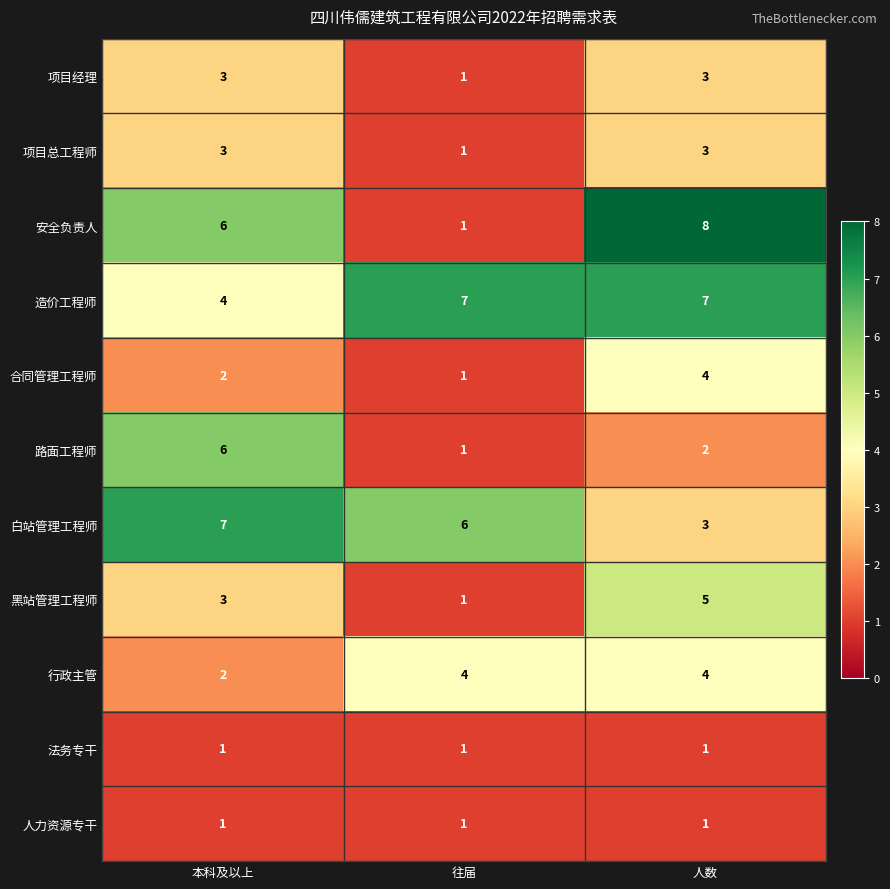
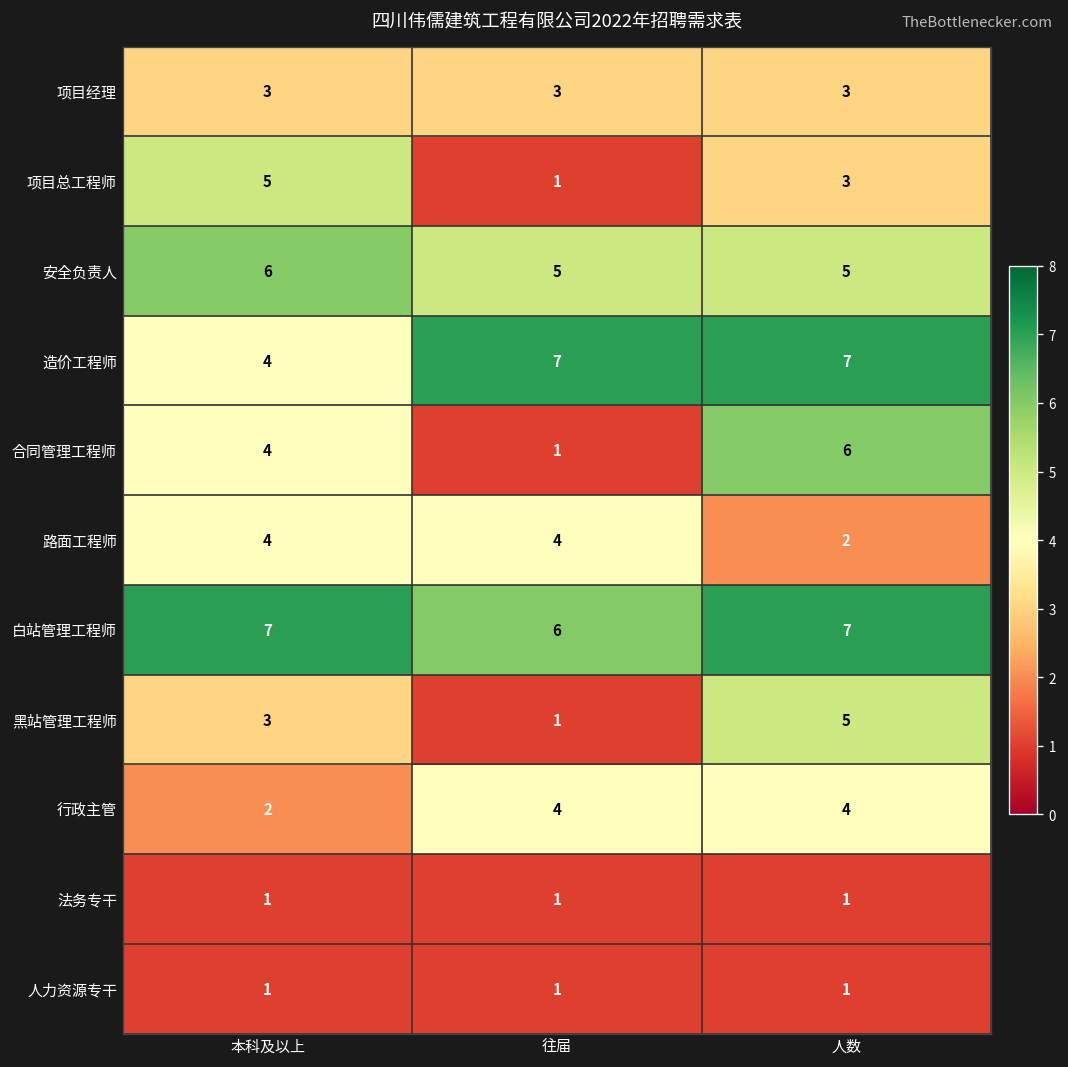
项目经理, 往届: 1 -> 3
项目总工程师, 本科及以上: 3 -> 5
安全负责人, 往届: 1 -> 5
安全负责人, 人数: 8 -> 5
合同管理工程师, 本科及以上: 2 -> 4
合同管理工程师, 人数: 4 -> 6
路面工程师, 本科及以上: 6 -> 4
路面工程师, 往届: 1 -> 4
白站管理工程师, 人数: 3 -> 7
